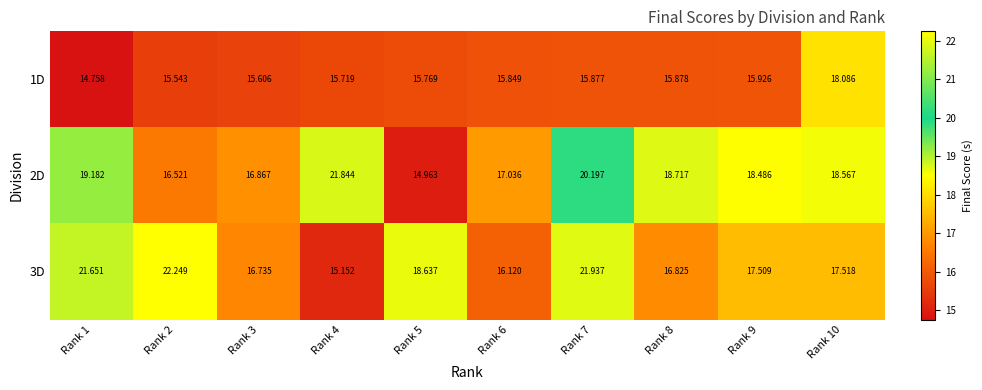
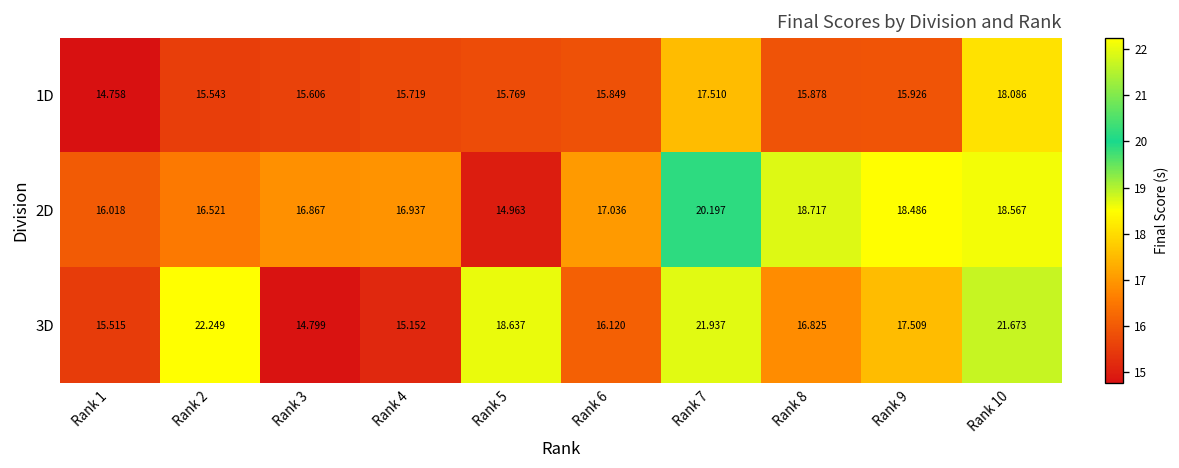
1D, Rank 7: 15.877 -> 17.510
2D, Rank 1: 19.182 -> 16.018
2D, Rank 4: 21.844 -> 16.937
3D, Rank 1: 21.651 -> 15.515
3D, Rank 3: 16.735 -> 14.799
3D, Rank 10: 17.518 -> 21.673
